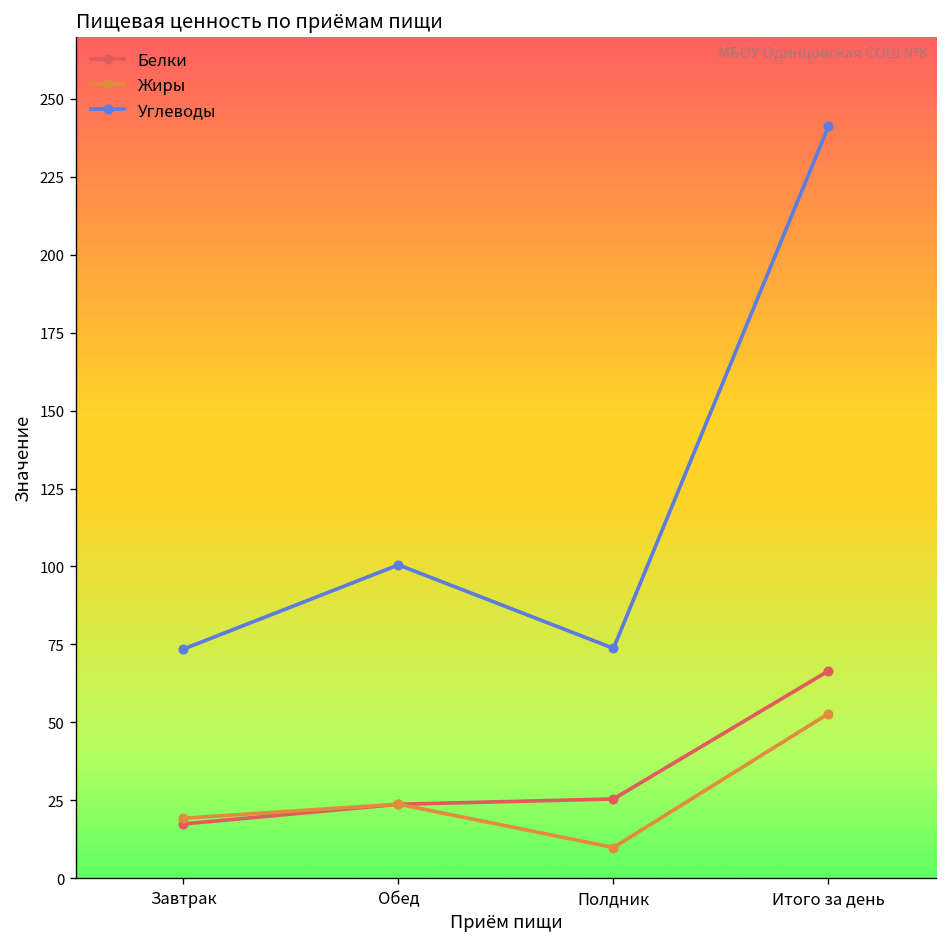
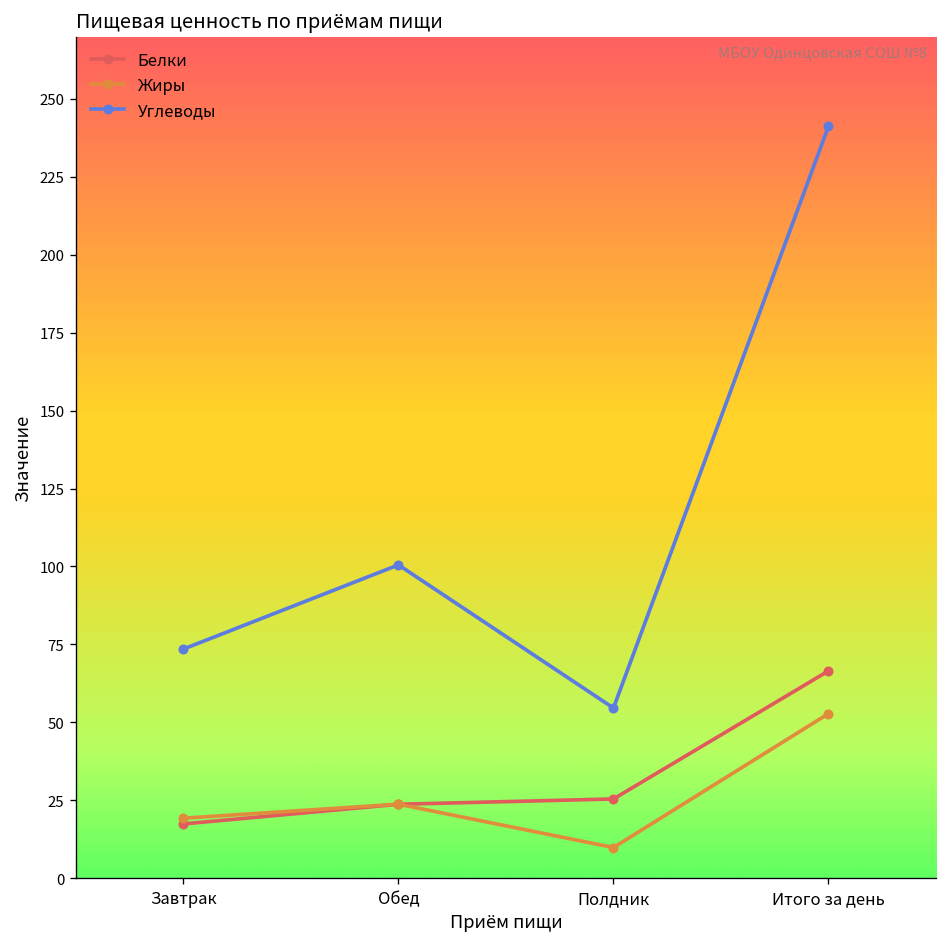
Углеводы, Полдник: 74 -> 55
